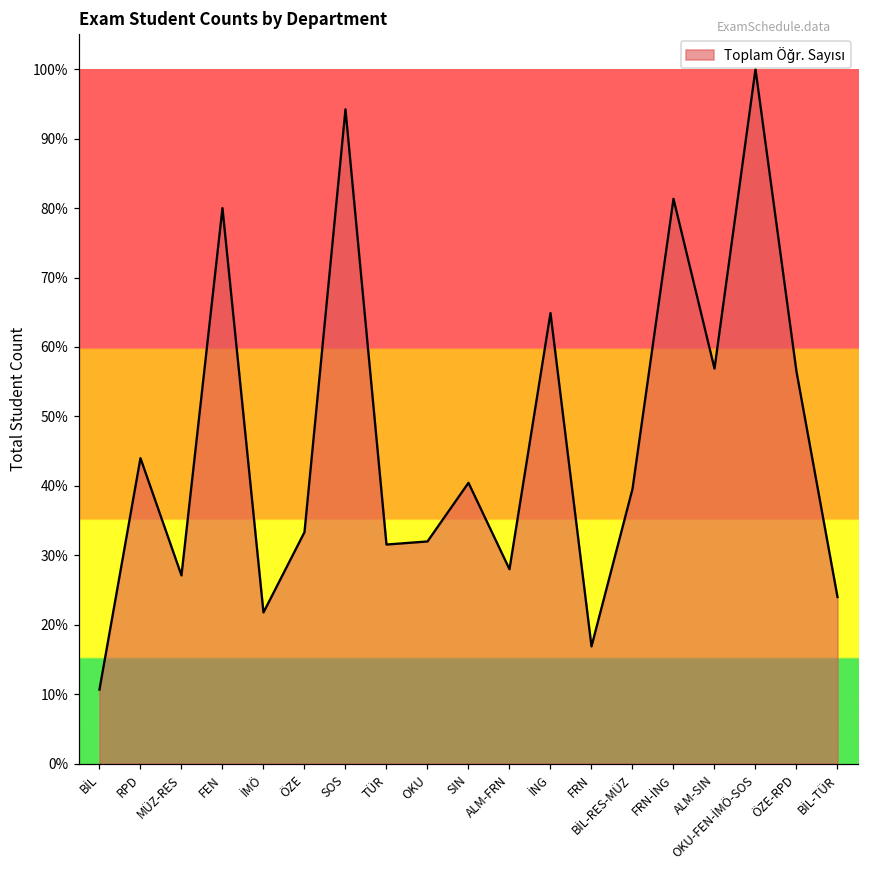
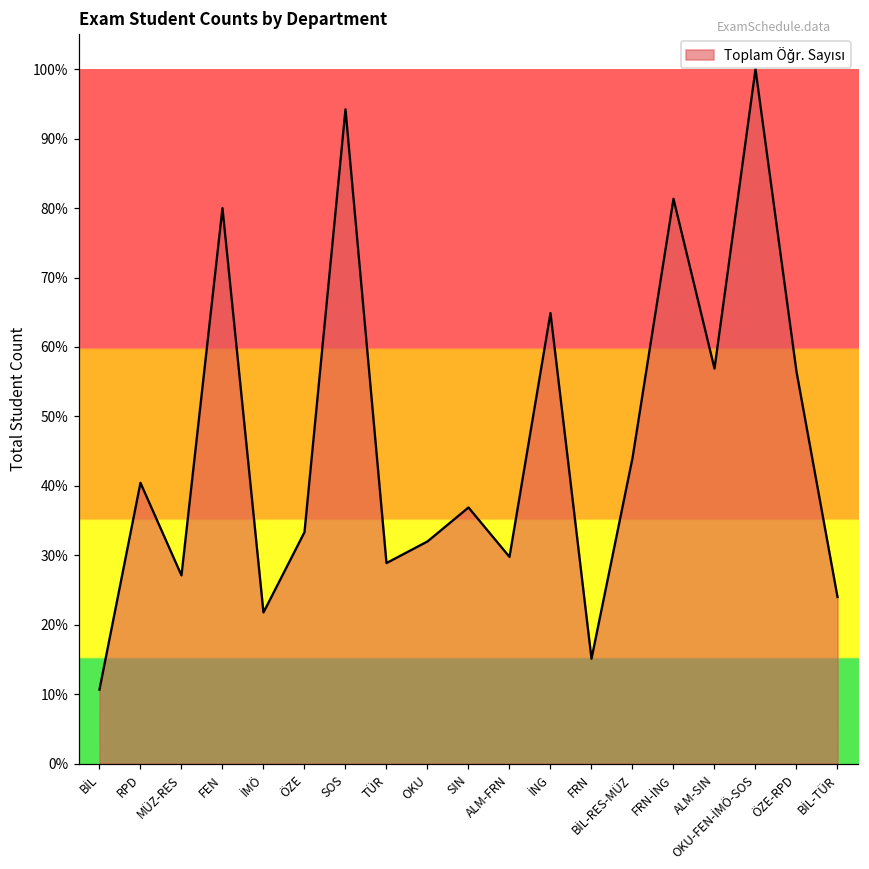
RPD: 44% -> 40%
TÜR: 32% -> 29%
SIN: 40% -> 37%
ALM-FRN: 28% -> 30%
FRN: 17% -> 15%
BİL-RES-MÜZ: 40% -> 44%
